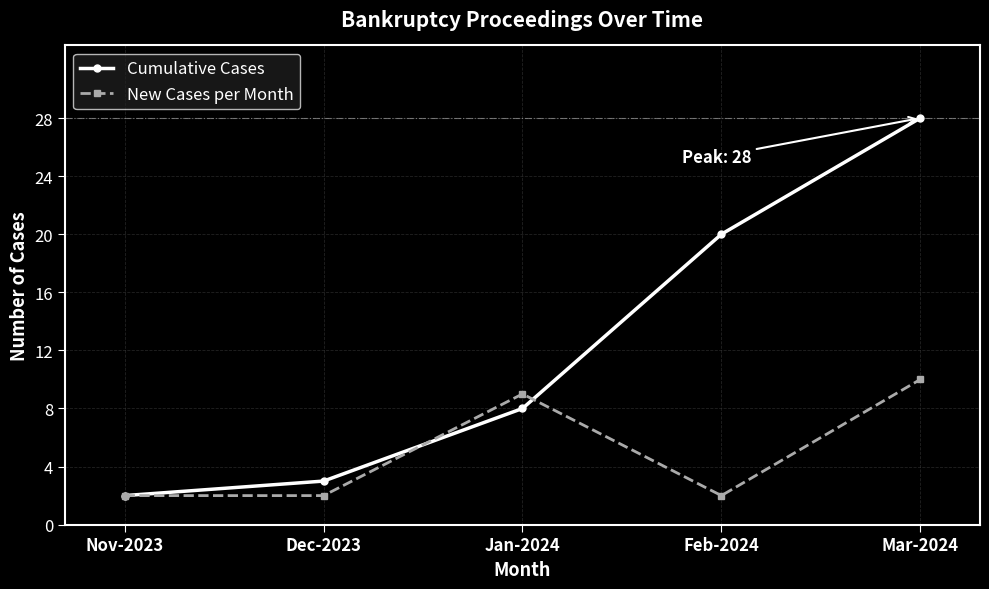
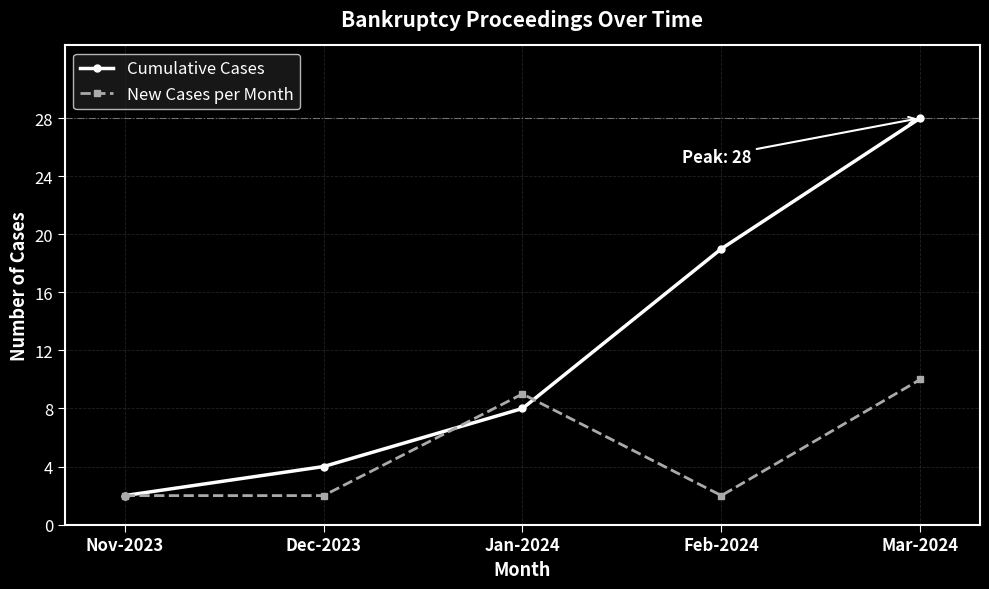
Cumulative Cases, Dec-2023: 3 -> 4
Cumulative Cases, Feb-2024: 20 -> 19
